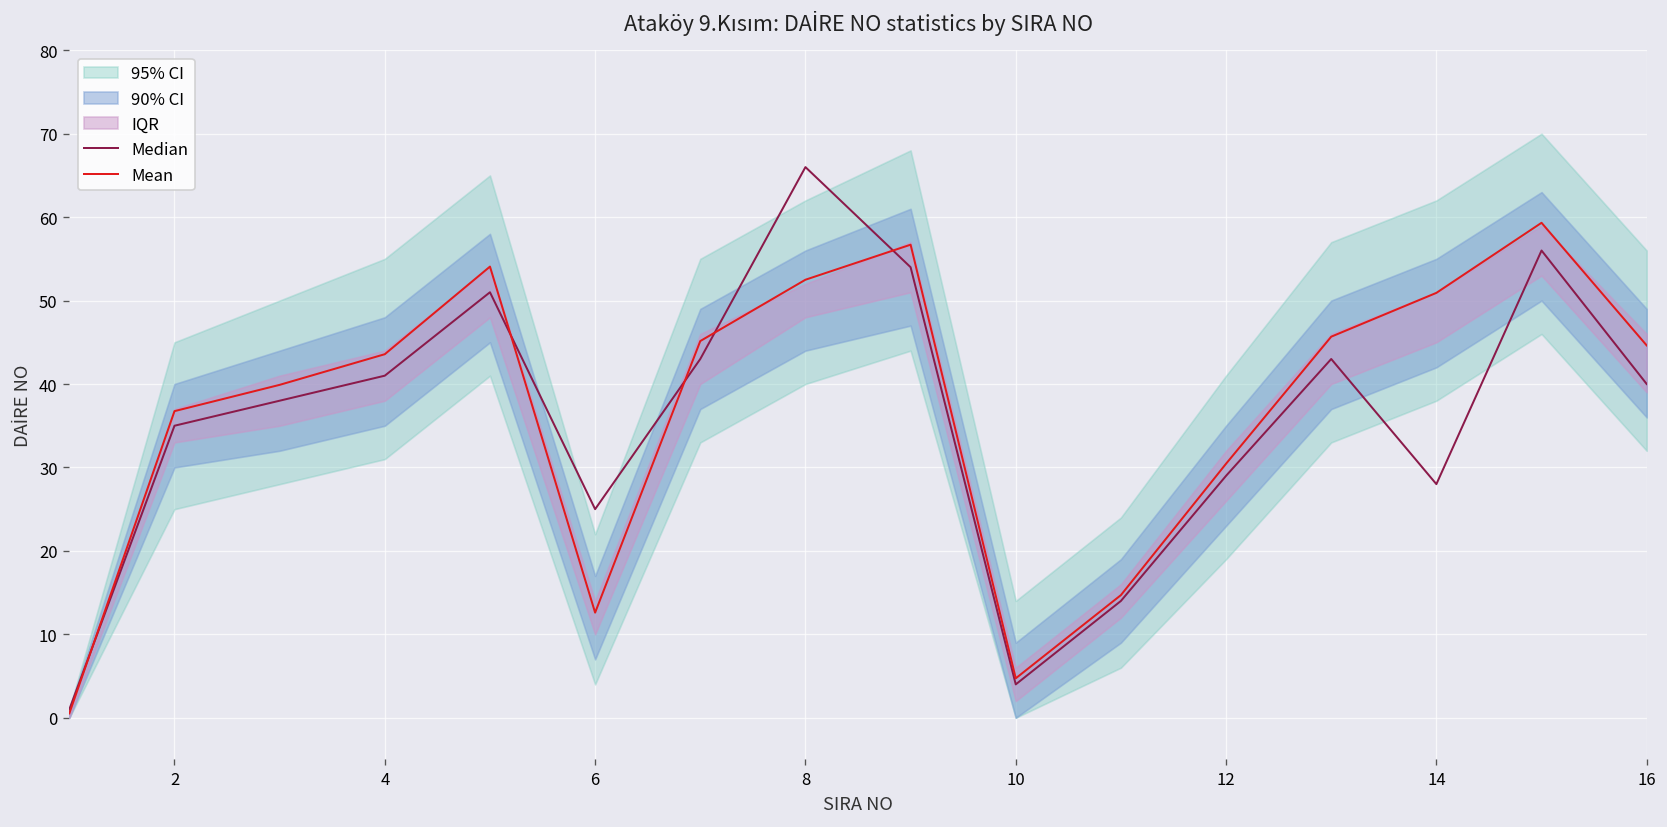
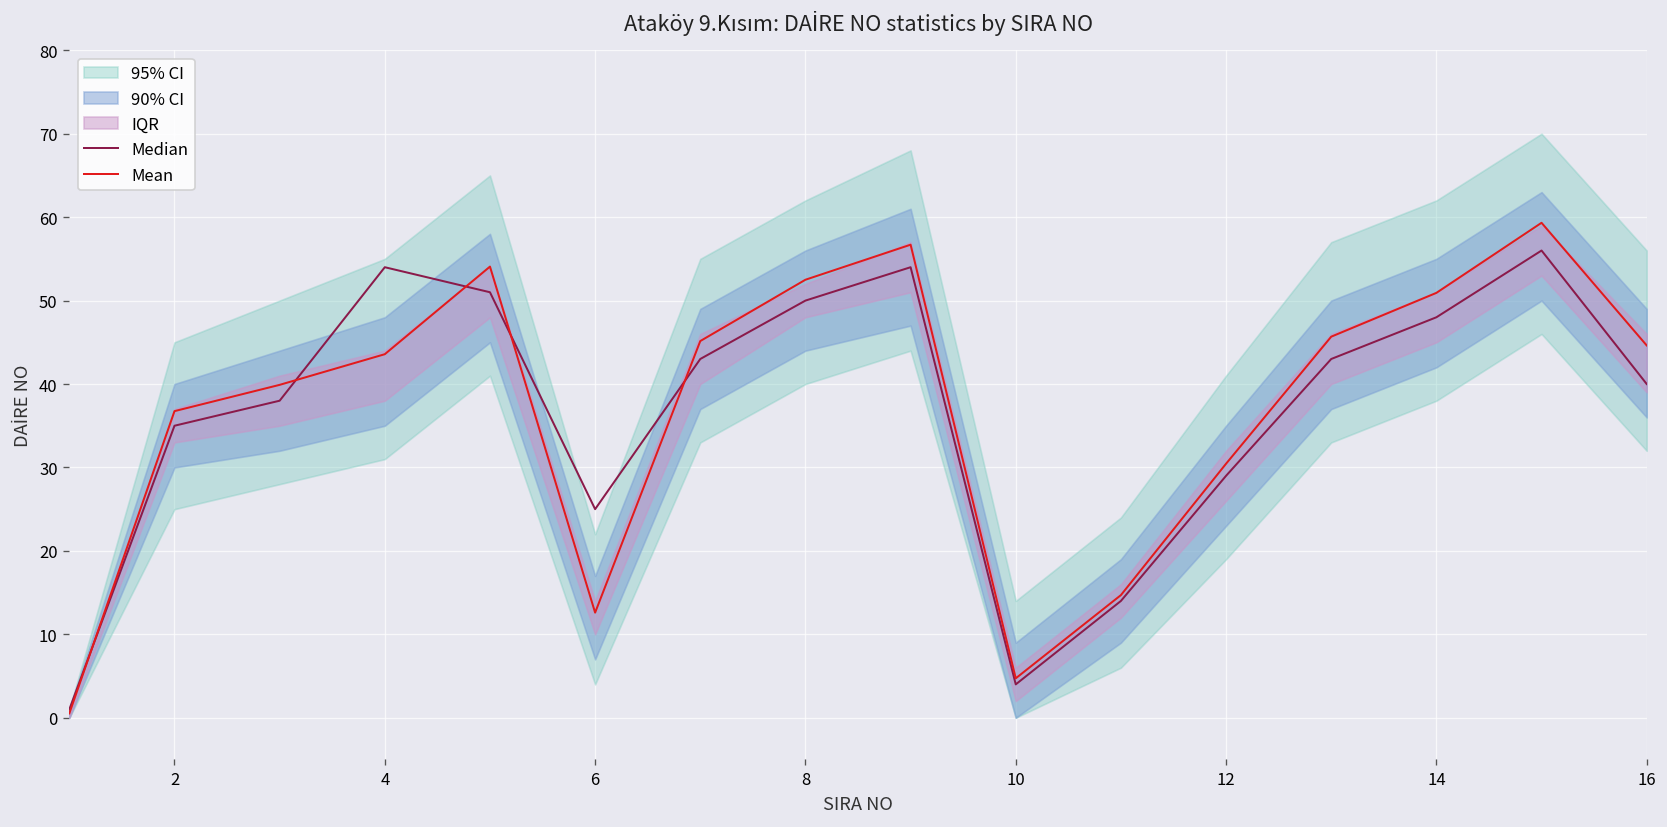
Median, 4: 41 -> 54
Median, 8: 66 -> 50
Median, 14: 28 -> 48
